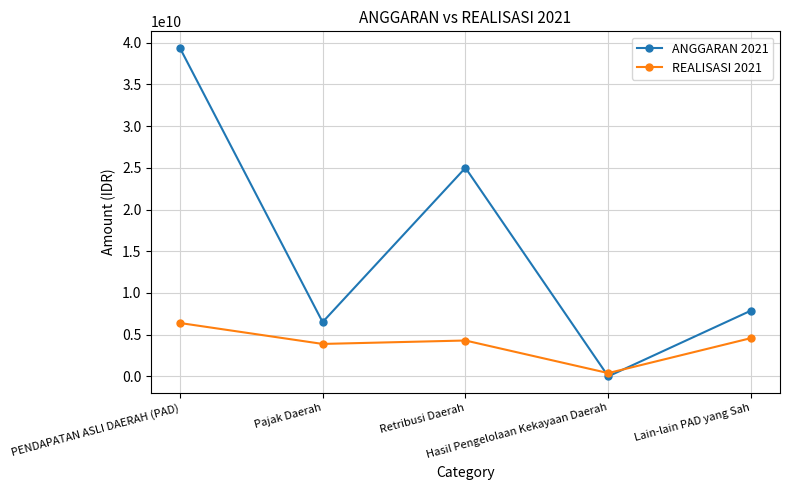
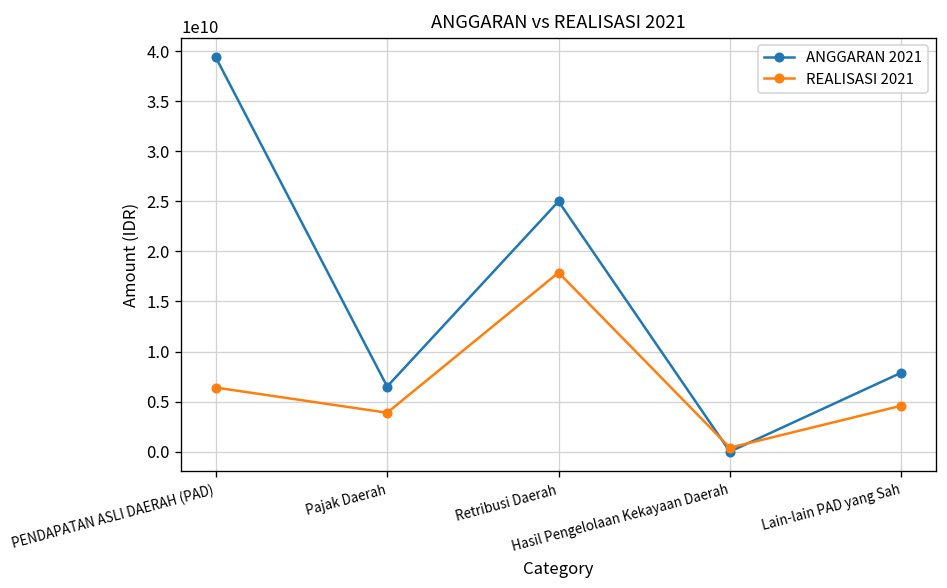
REALISASI 2021, Retribusi Daerah: 4000000000 -> 18000000000
